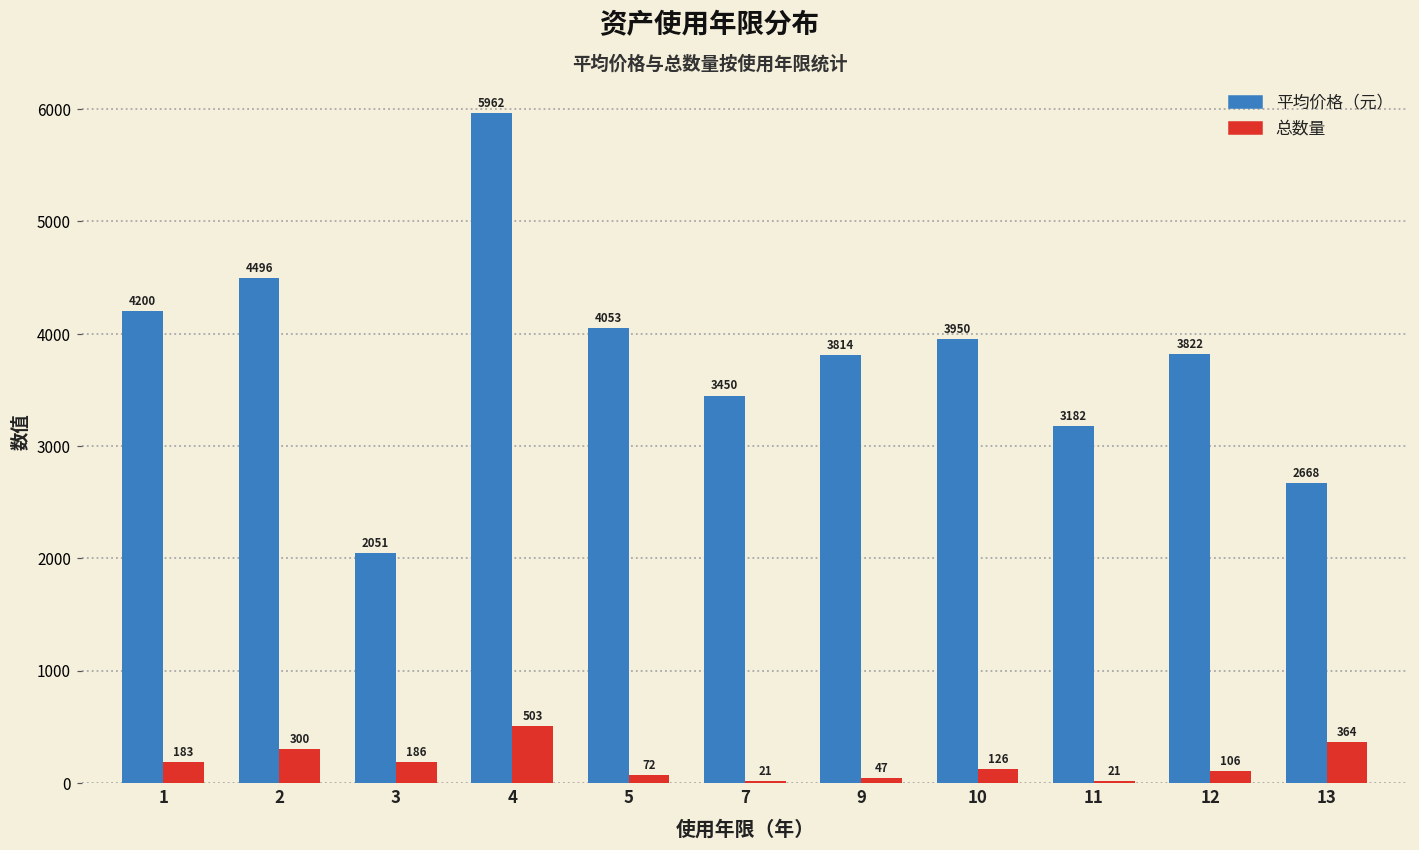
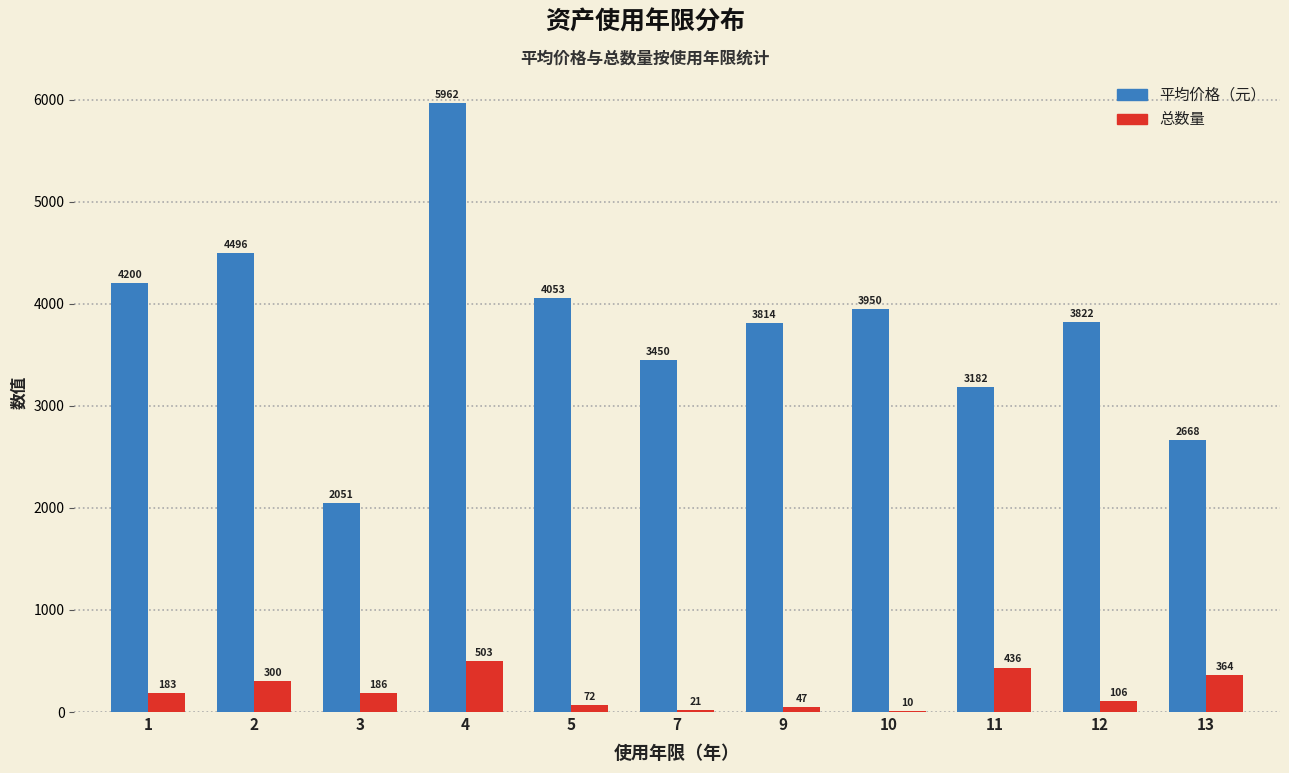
总数量, 10: 126 -> 10
总数量, 11: 21 -> 436
